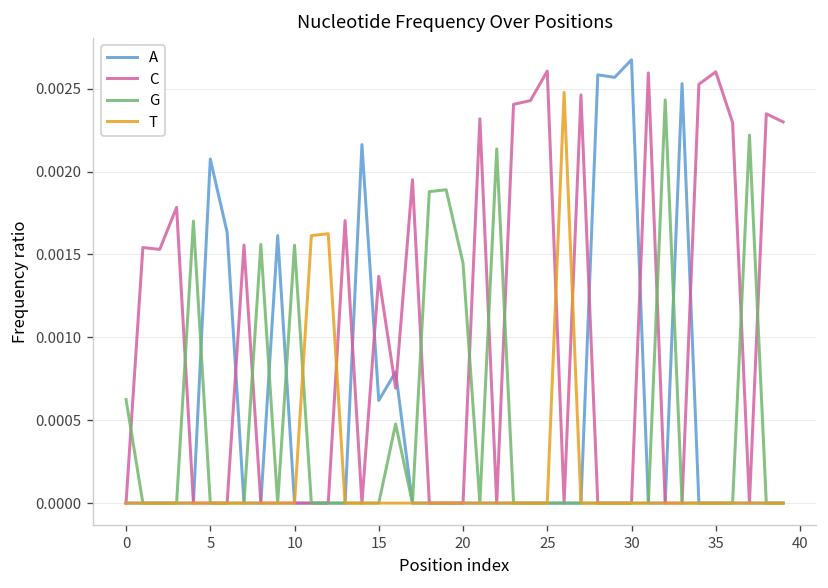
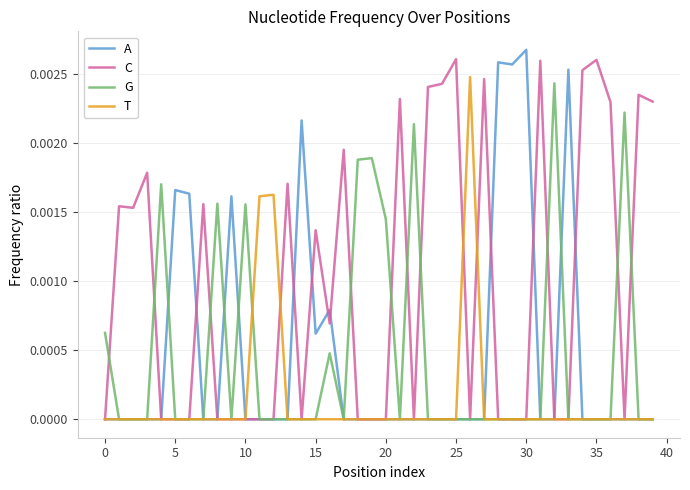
A, 5: 0.00208 -> 0.00166
